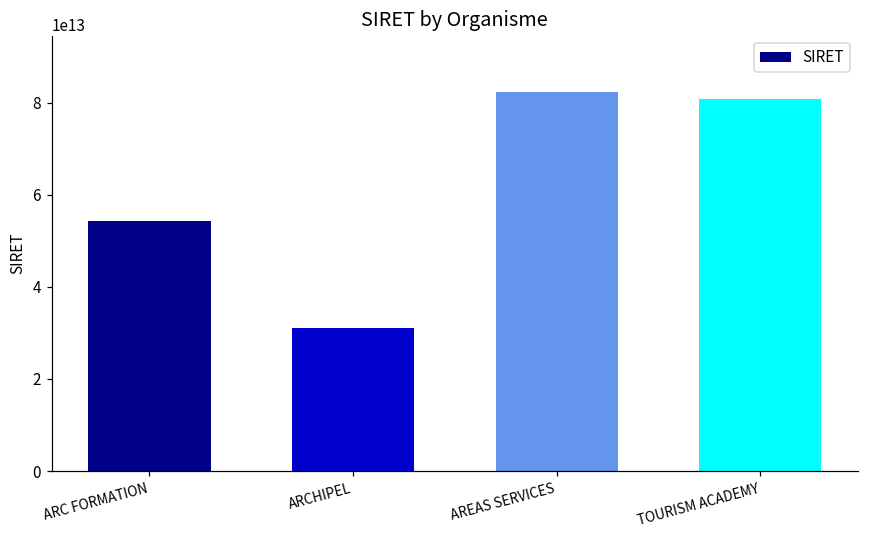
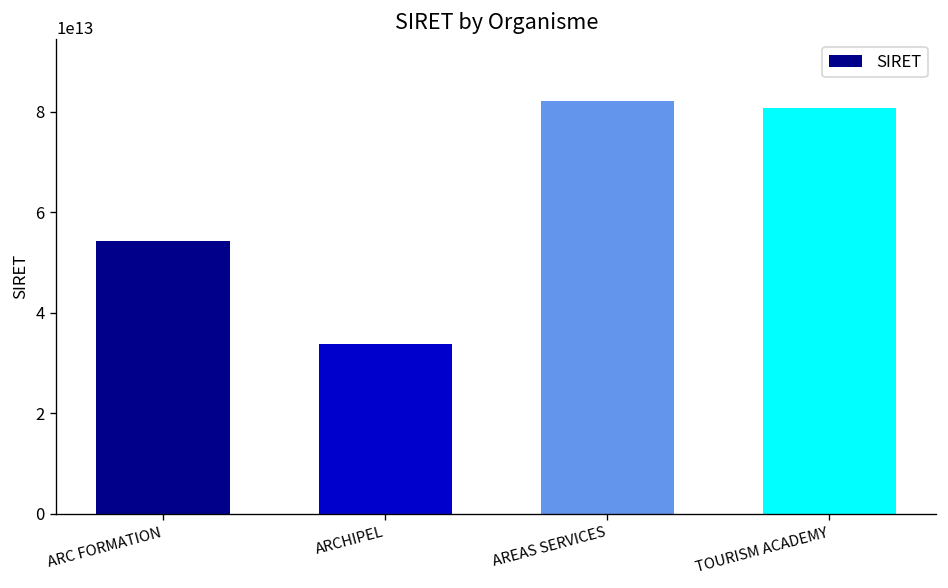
ARCHIPEL: 31000000000000 -> 34000000000000
